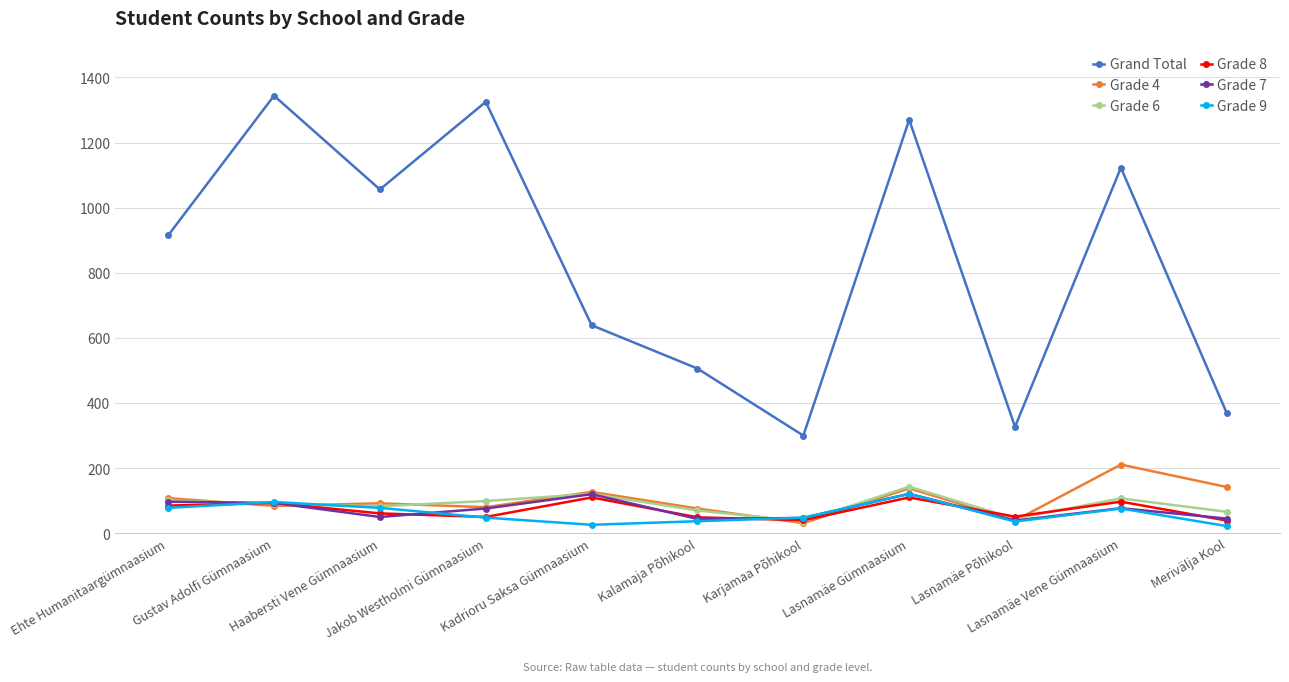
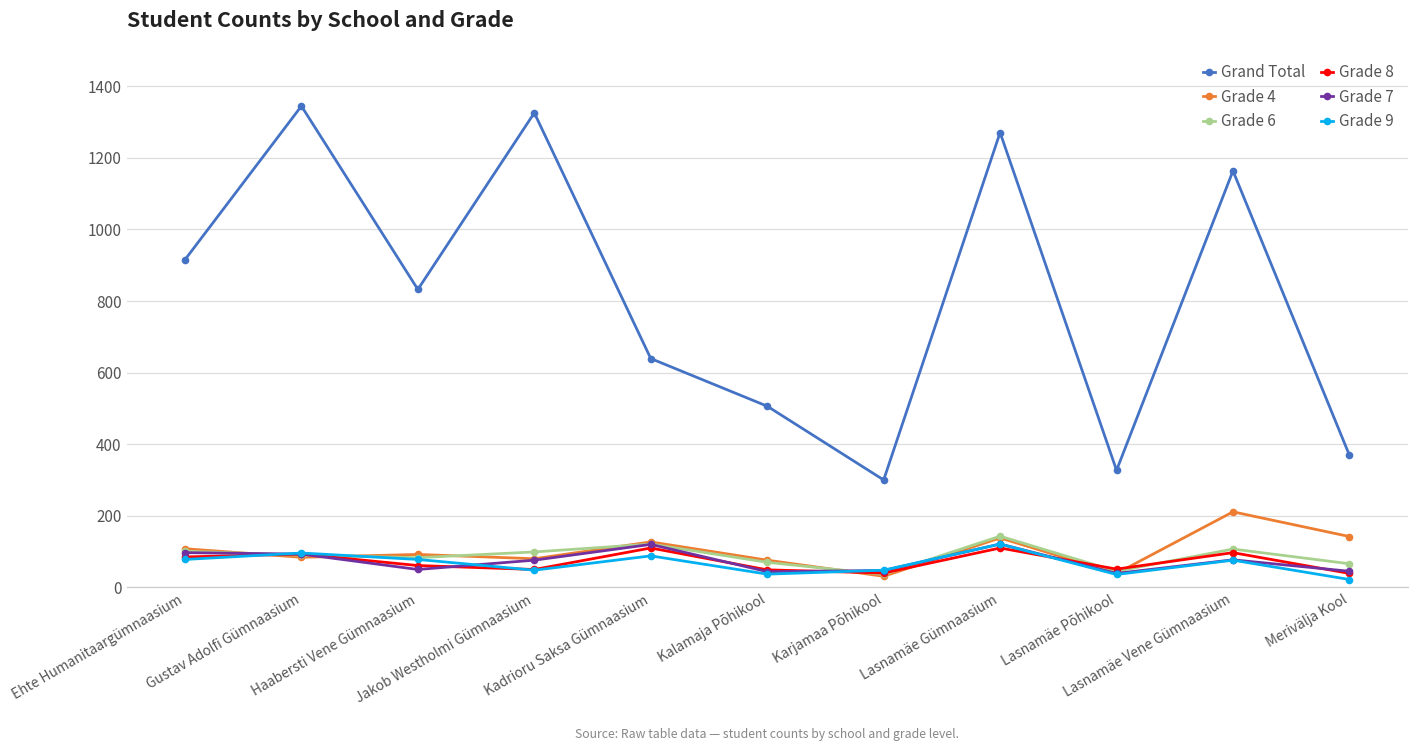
Grand Total, Haabersti Vene Gümnaasium: 1060 -> 830
Grade 9, Kadrioru Saksa Gümnaasium: 30 -> 90
Grand Total, Lasnamäe Vene Gümnaasium: 1120 -> 1160
